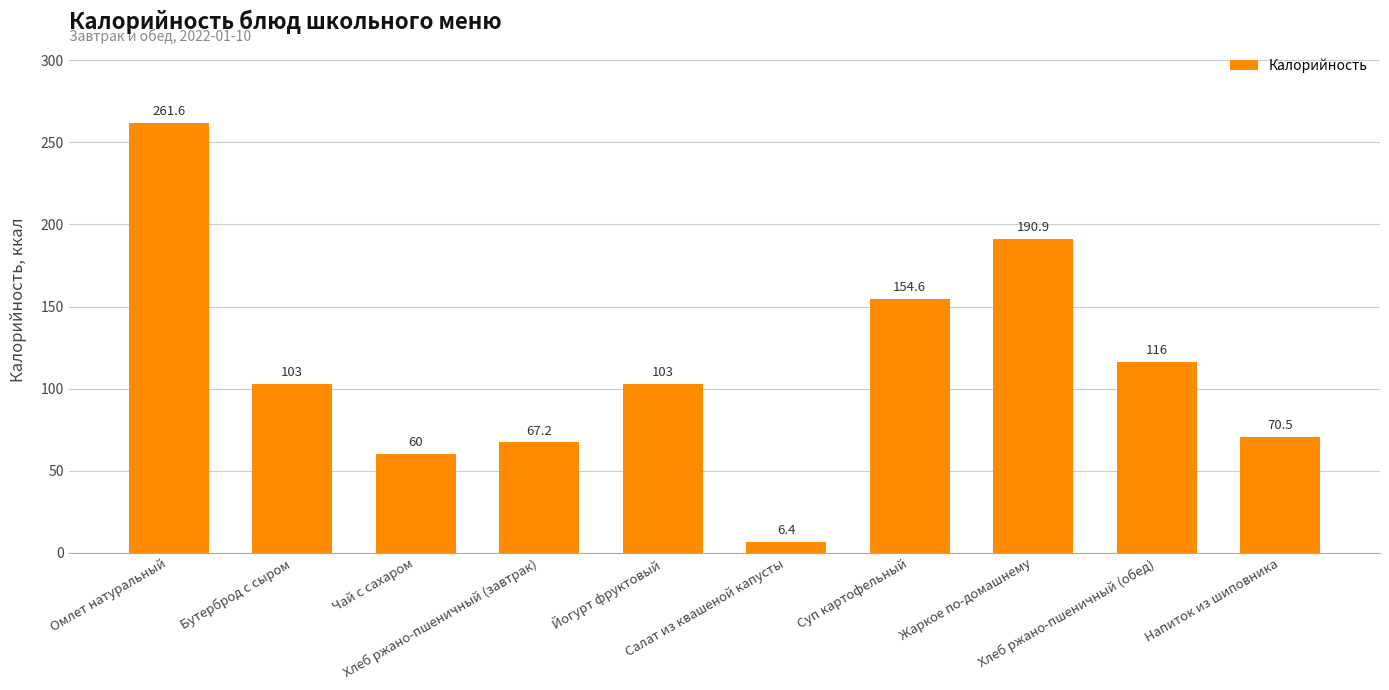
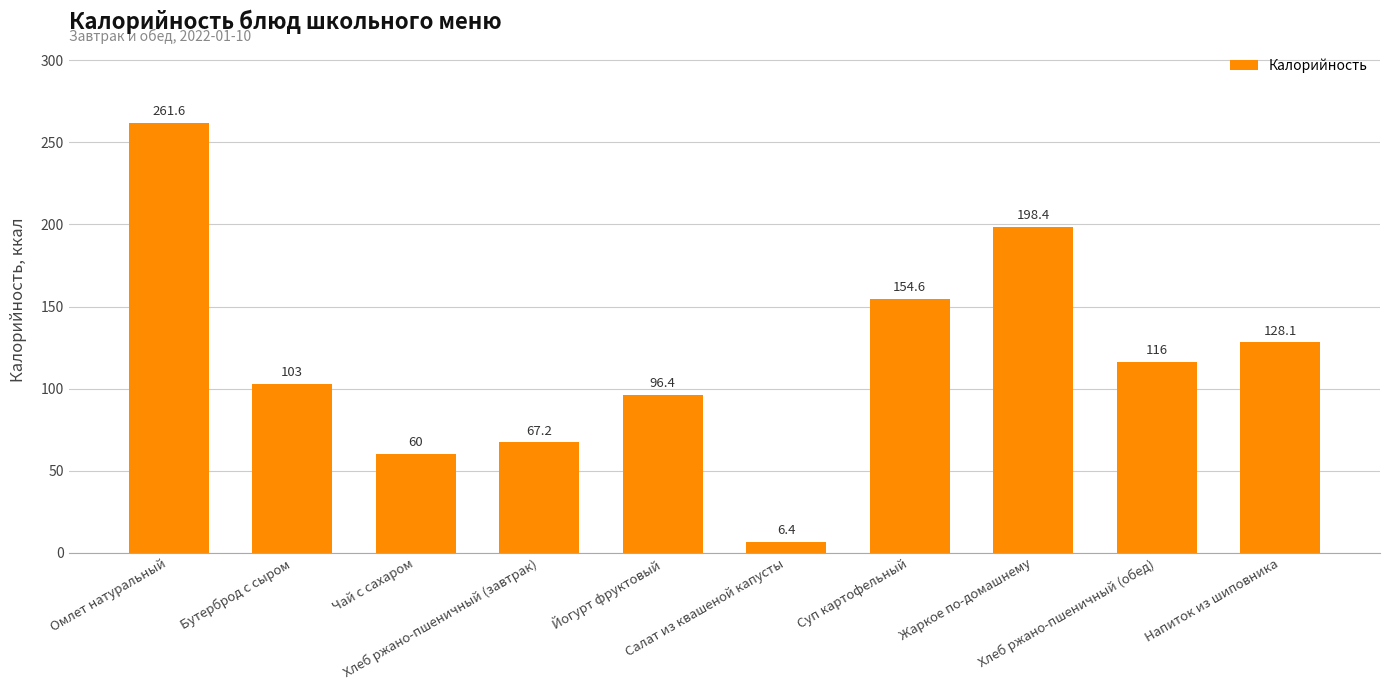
Йогурт фруктовый: 103 -> 96.4
Жаркое по-домашнему: 190.9 -> 198.4
Напиток из шиповника: 70.5 -> 128.1
